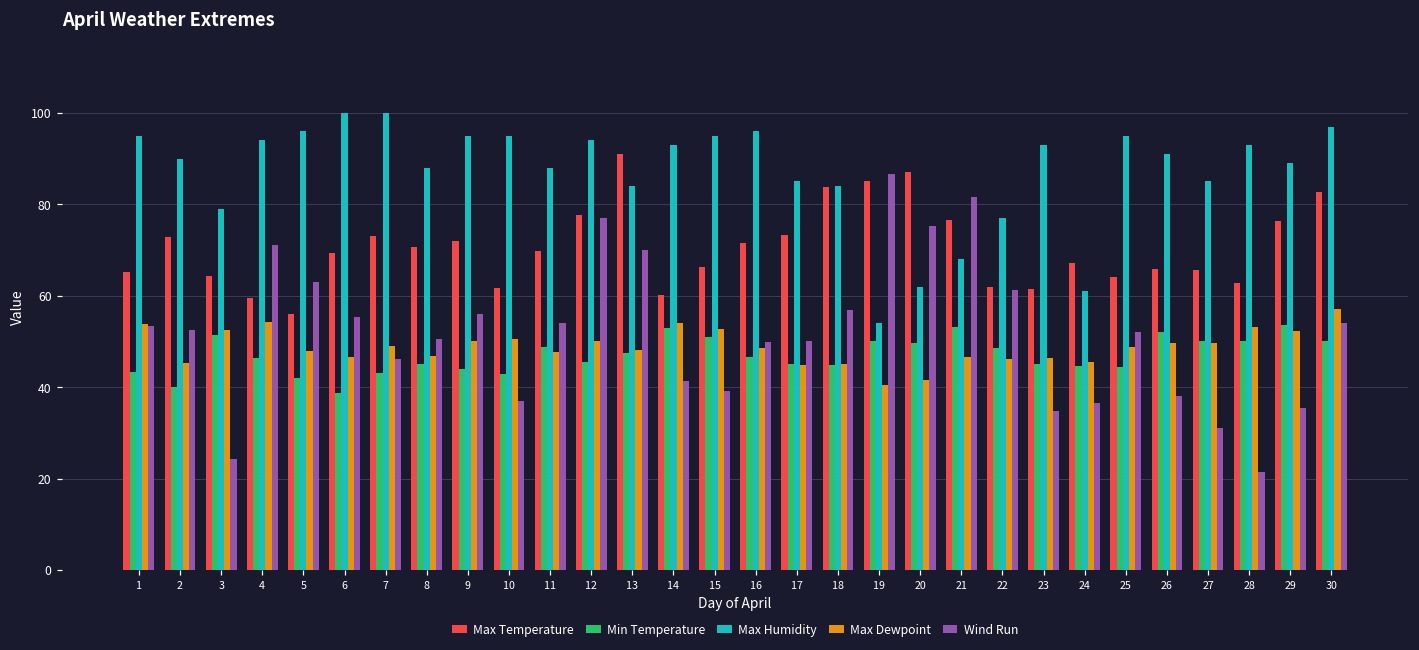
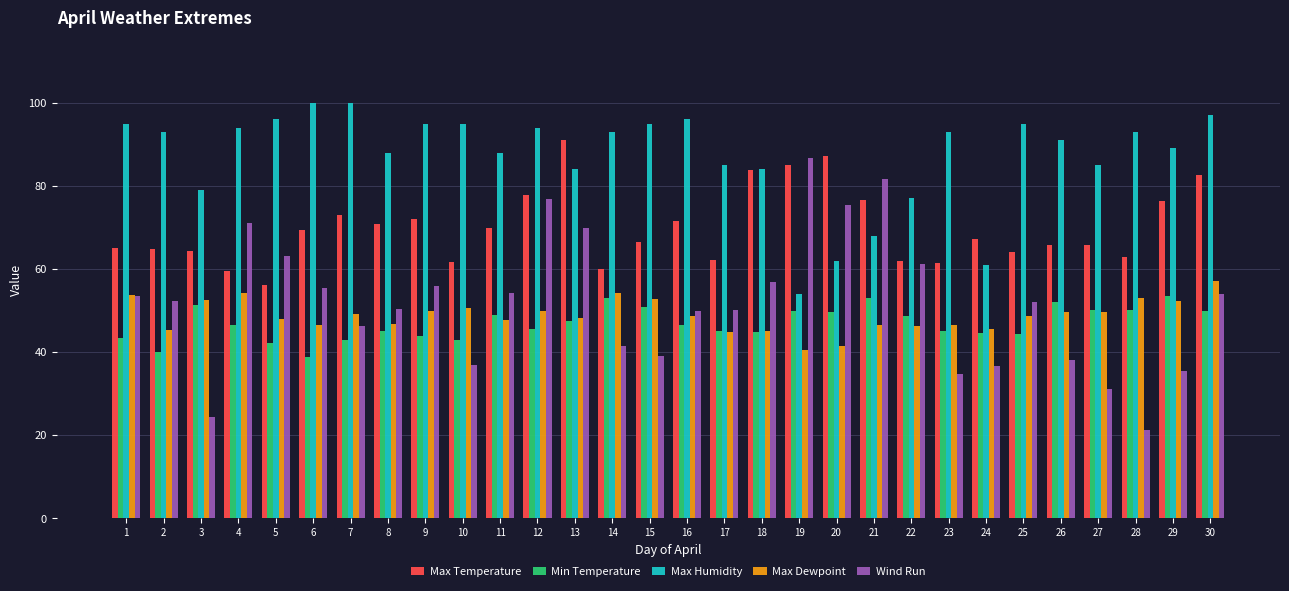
Max Temperature, 2: 73 -> 65
Max Humidity, 2: 90 -> 93
Max Temperature, 17: 73 -> 62
